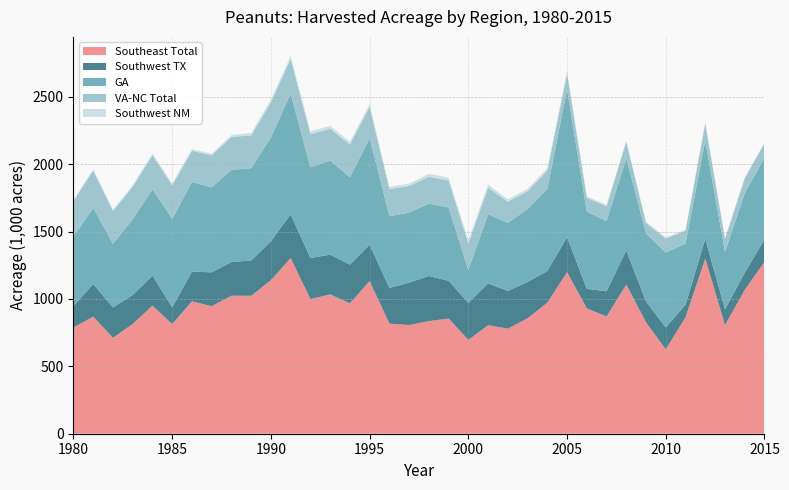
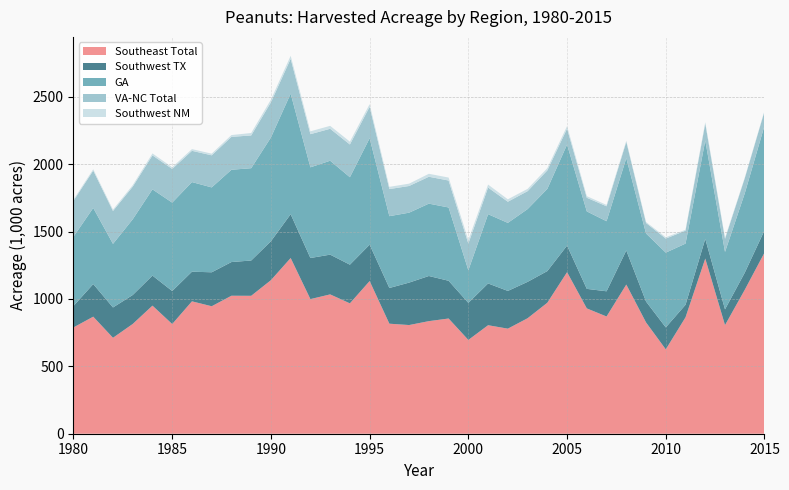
Southwest TX, 1985: 120 -> 250
Southwest TX, 2005: 260 -> 200
GA, 2005: 1100 -> 750
Southeast Total, 2015: 1280 -> 1340
GA, 2015: 610 -> 780
